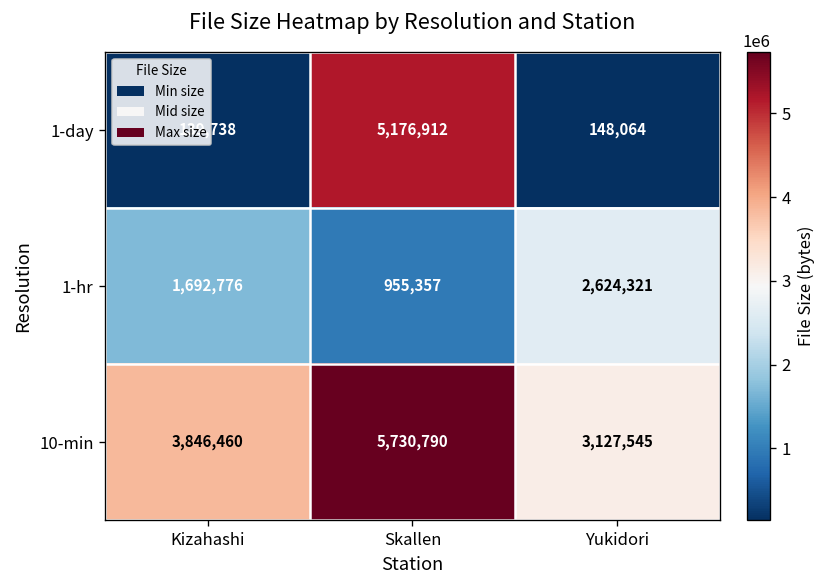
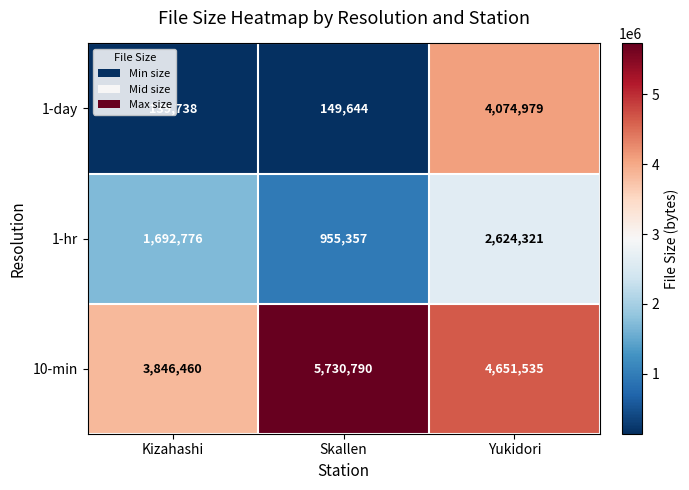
1-day, Skallen: 5,176,912 -> 149,644
1-day, Yukidori: 148,064 -> 4,074,979
10-min, Yukidori: 3,127,545 -> 4,651,535
